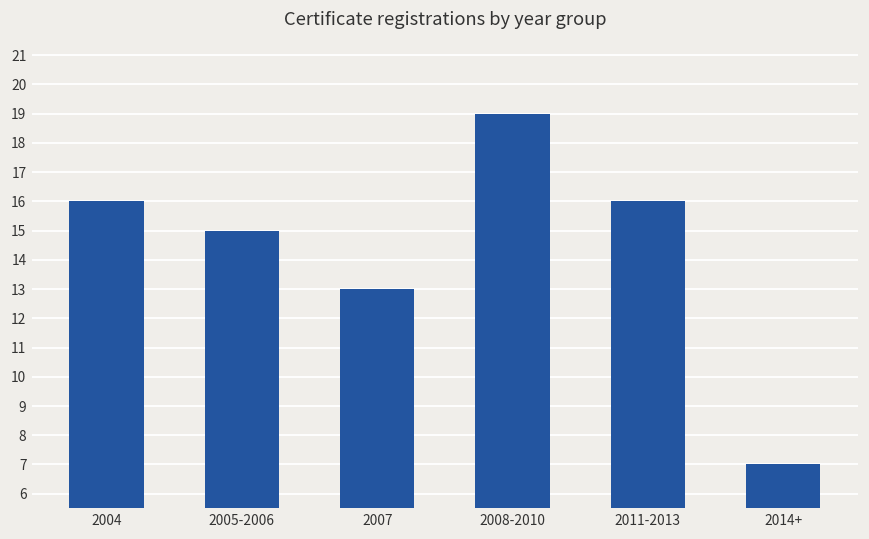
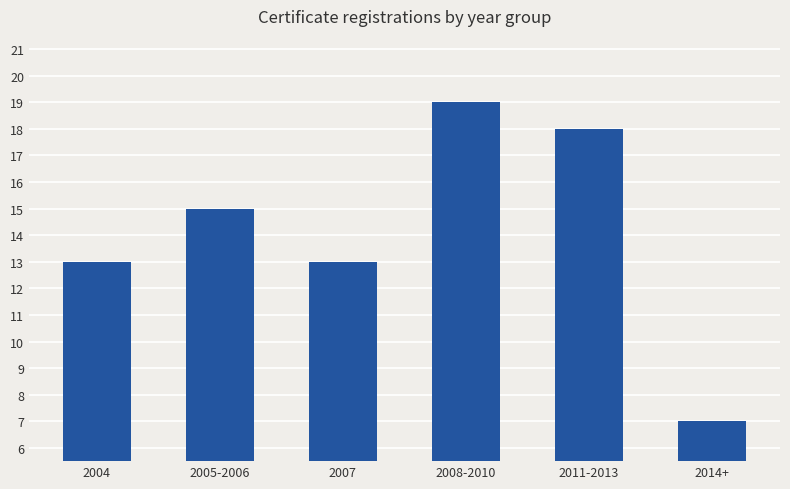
2004: 16 -> 13
2011-2013: 16 -> 18
